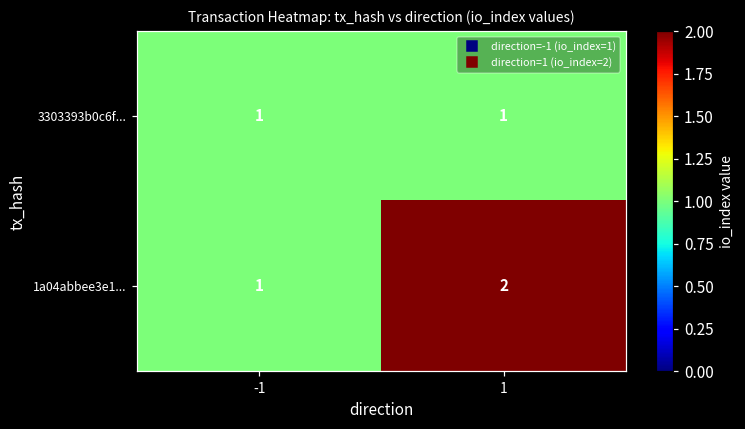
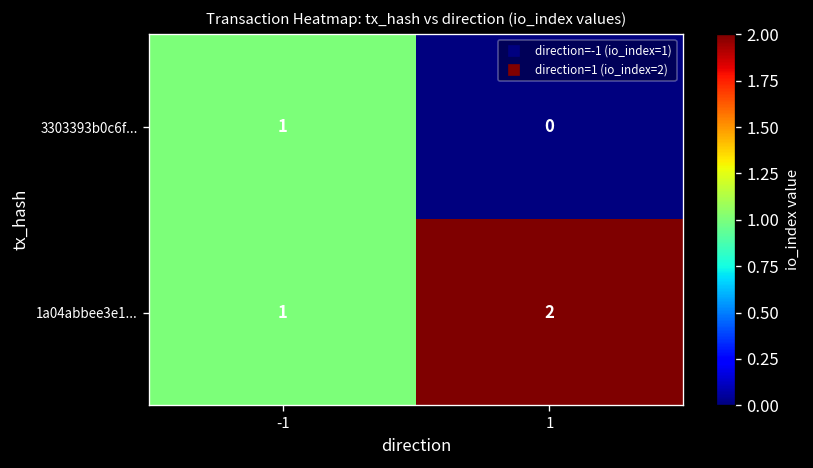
3303393b0c6f..., 1: 1 -> 0
